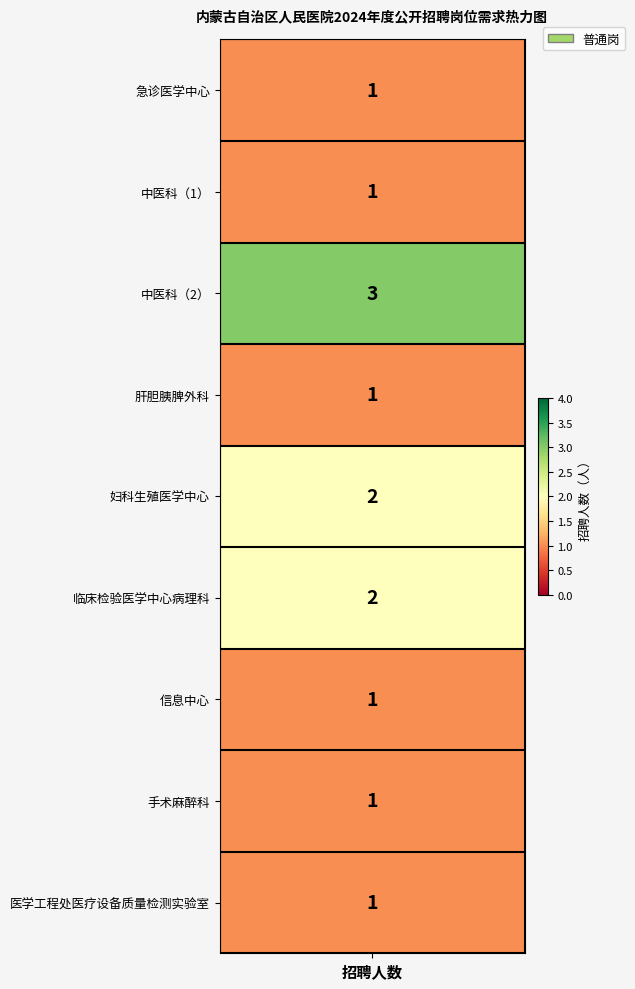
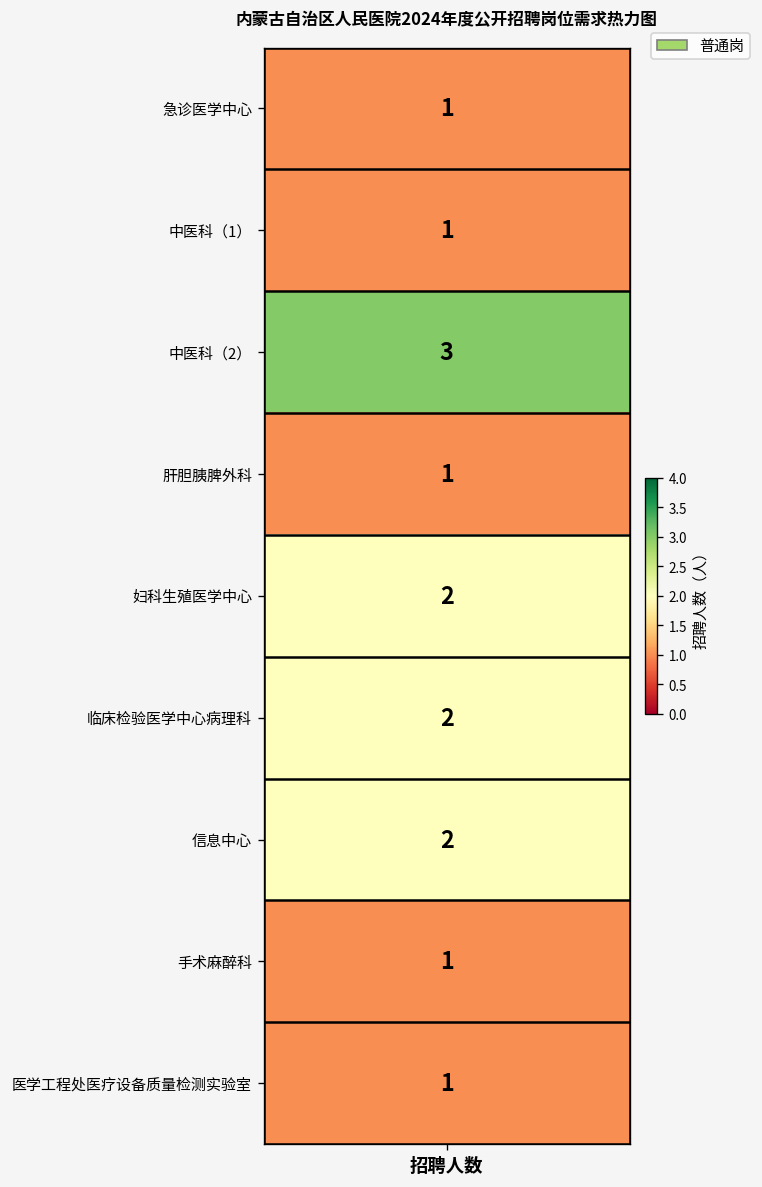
信息中心, 招聘人数: 1 -> 2
